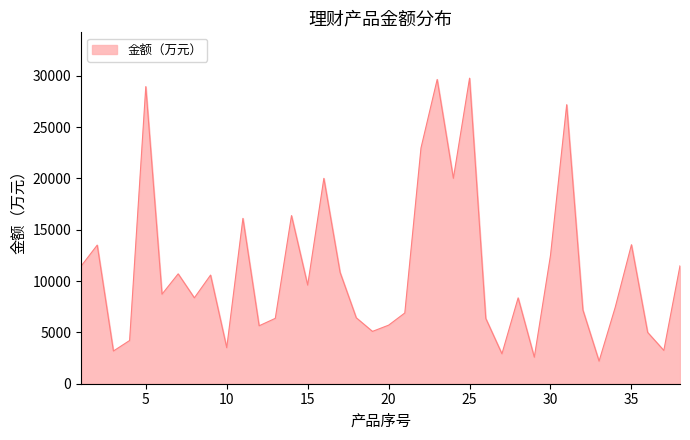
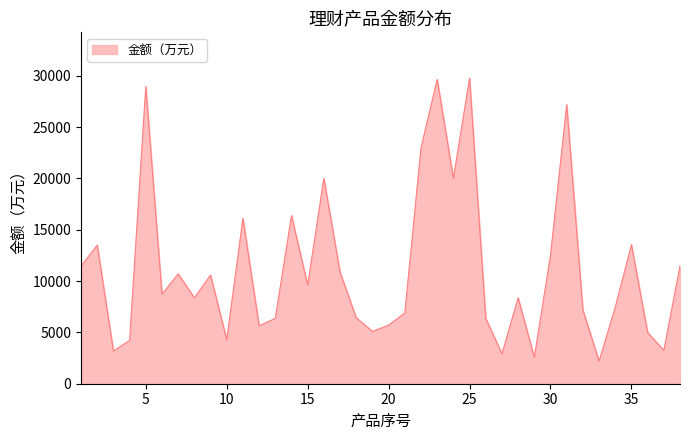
10: 3500 -> 4300
